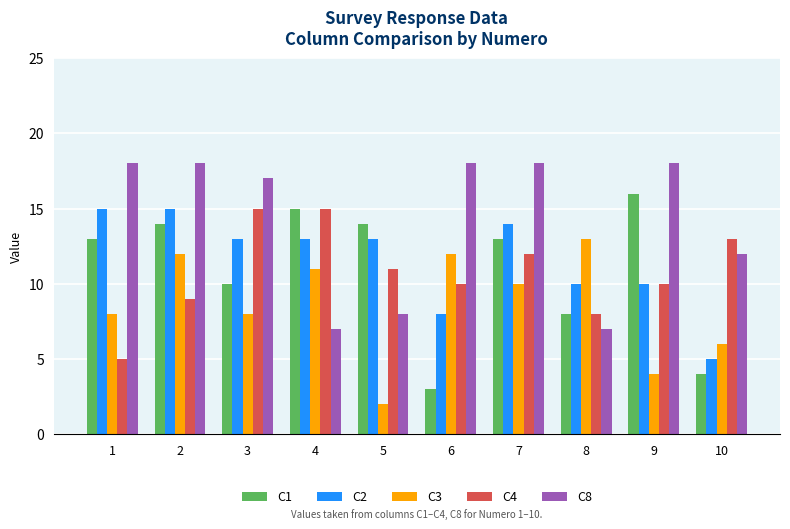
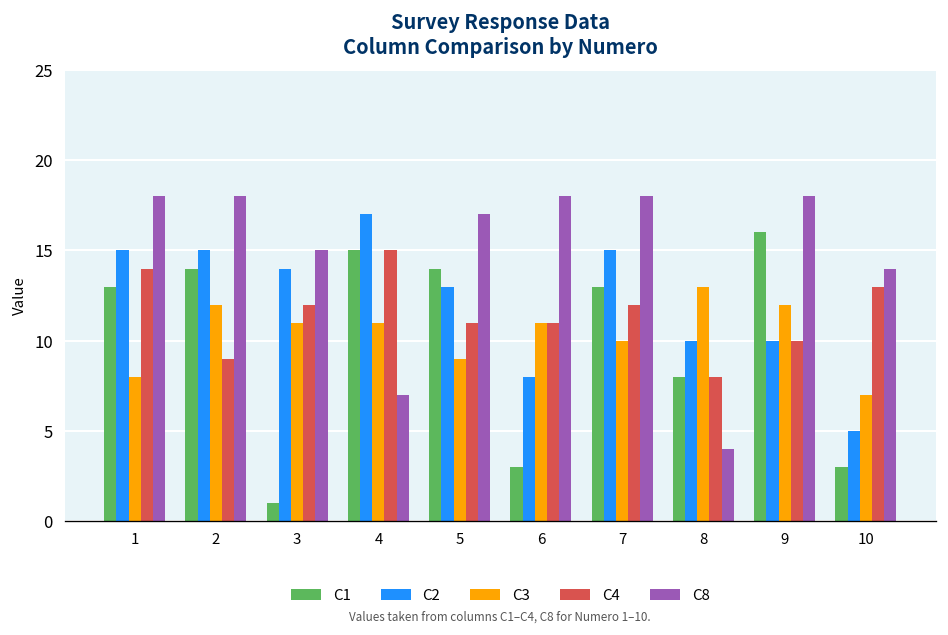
C4, 1: 5 -> 14
C1, 3: 10 -> 1
C2, 3: 13 -> 14
C3, 3: 8 -> 11
C4, 3: 15 -> 12
C8, 3: 17 -> 15
C2, 4: 13 -> 17
C3, 5: 2 -> 9
C8, 5: 8 -> 17
C3, 6: 12 -> 11
C4, 6: 10 -> 11
C2, 7: 14 -> 15
C8, 8: 7 -> 4
C3, 9: 4 -> 12
C1, 10: 4 -> 3
C3, 10: 6 -> 7
C8, 10: 12 -> 14
